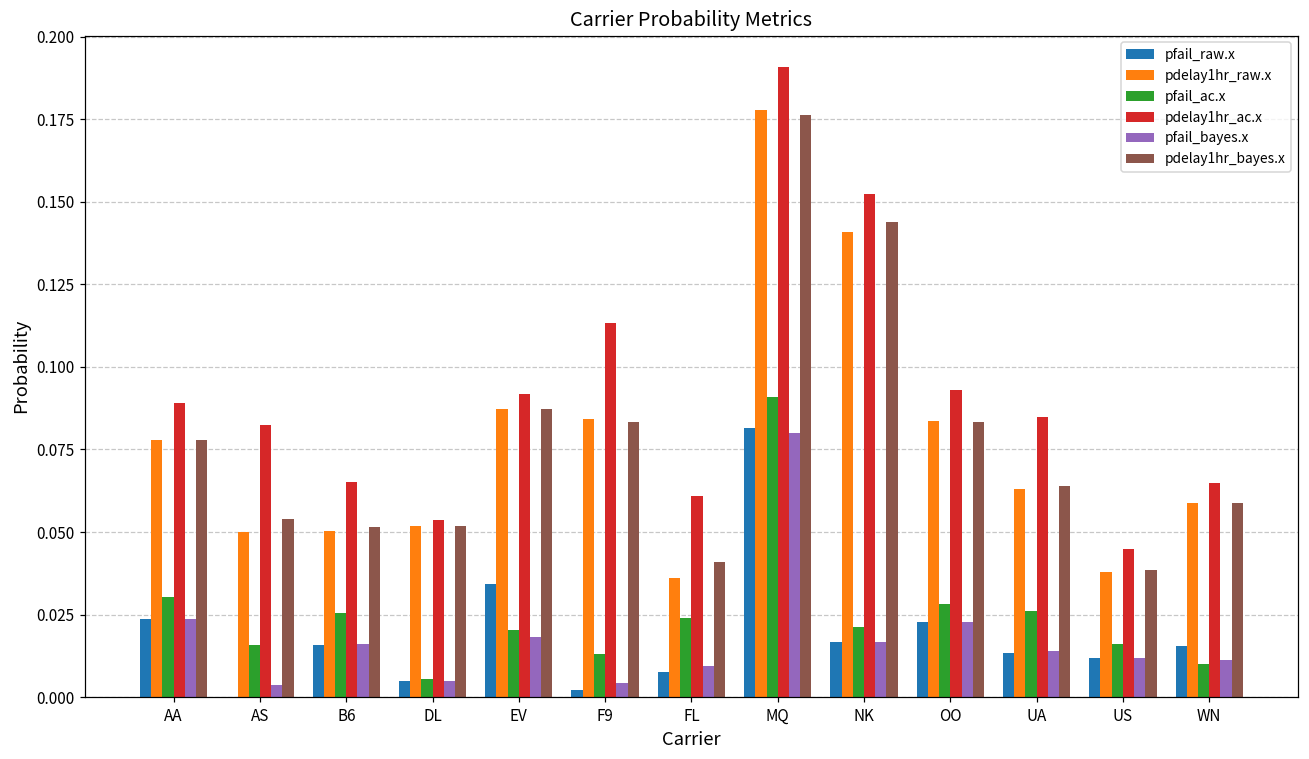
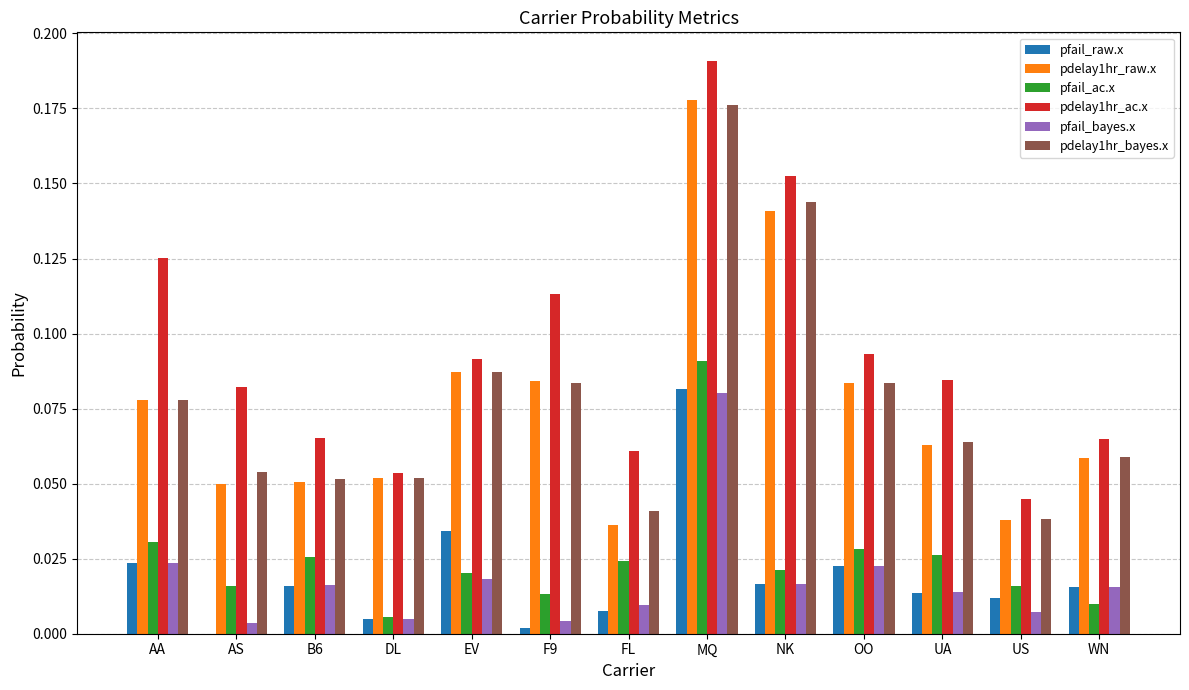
pdelay1hr_ac.x, AA: 0.089 -> 0.125
pfail_bayes.x, US: 0.012 -> 0.007
pfail_bayes.x, WN: 0.011 -> 0.016
